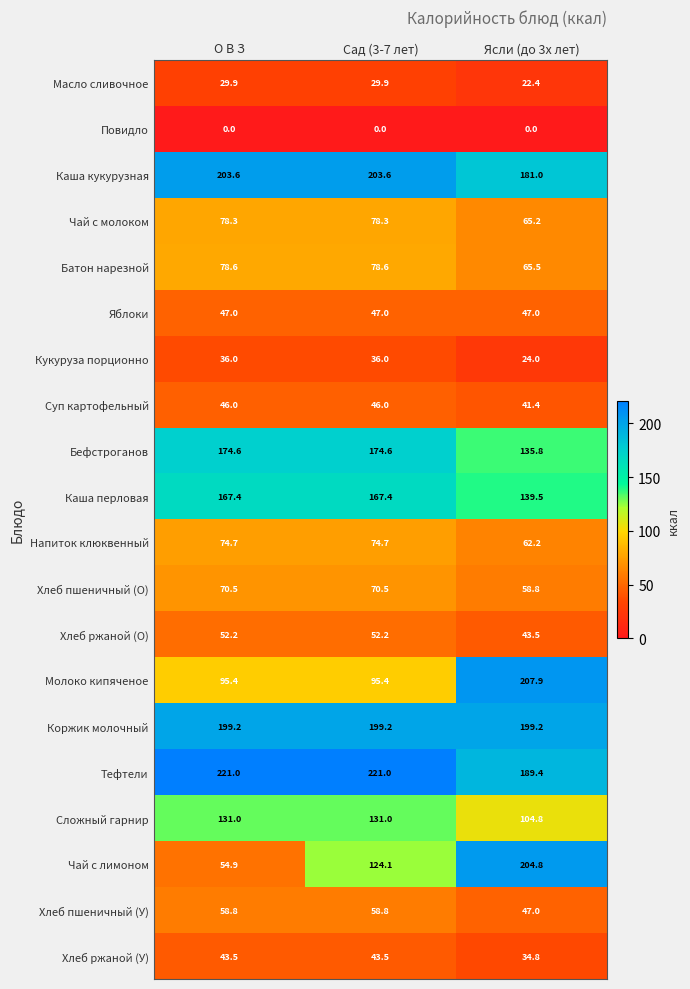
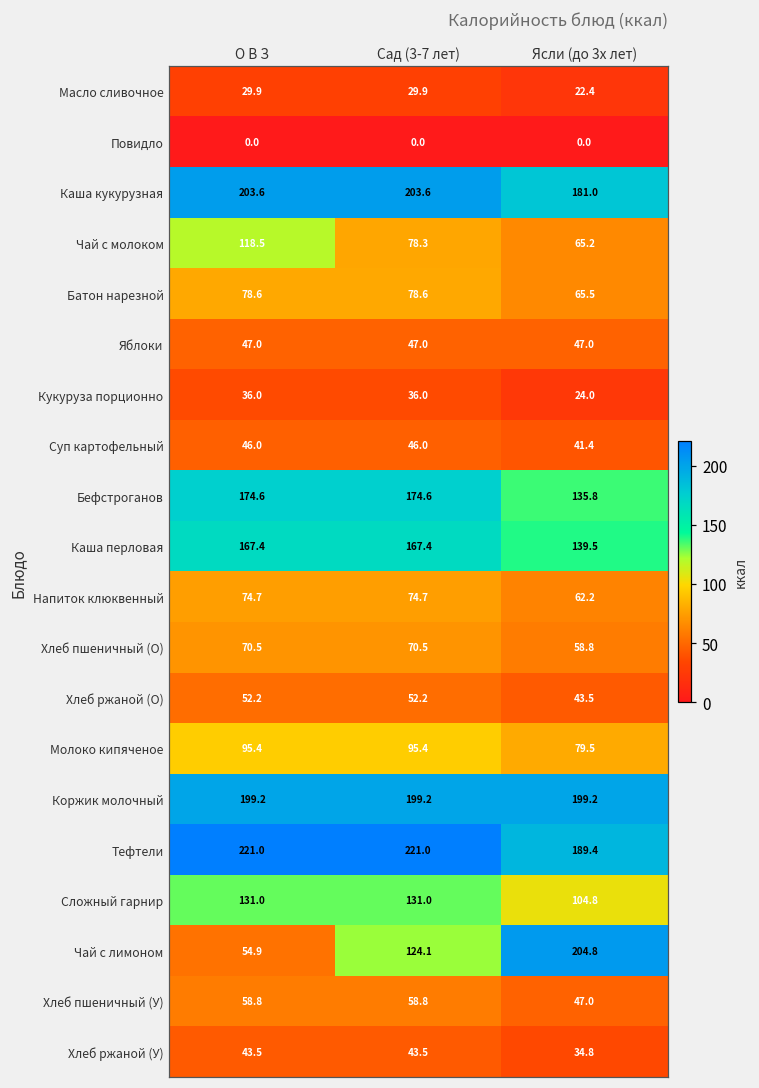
Чай с молоком, О В З: 78.3 -> 118.5
Молоко кипяченое, Ясли (до 3х лет): 207.9 -> 79.5
